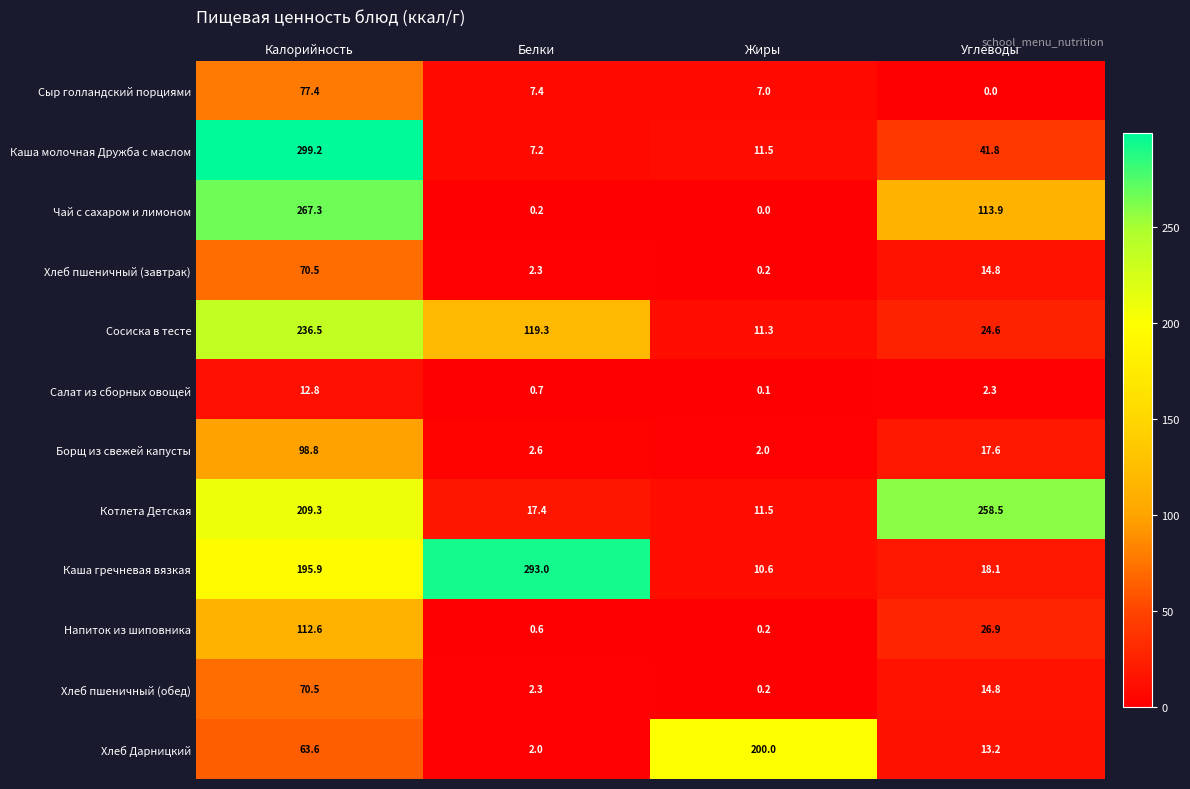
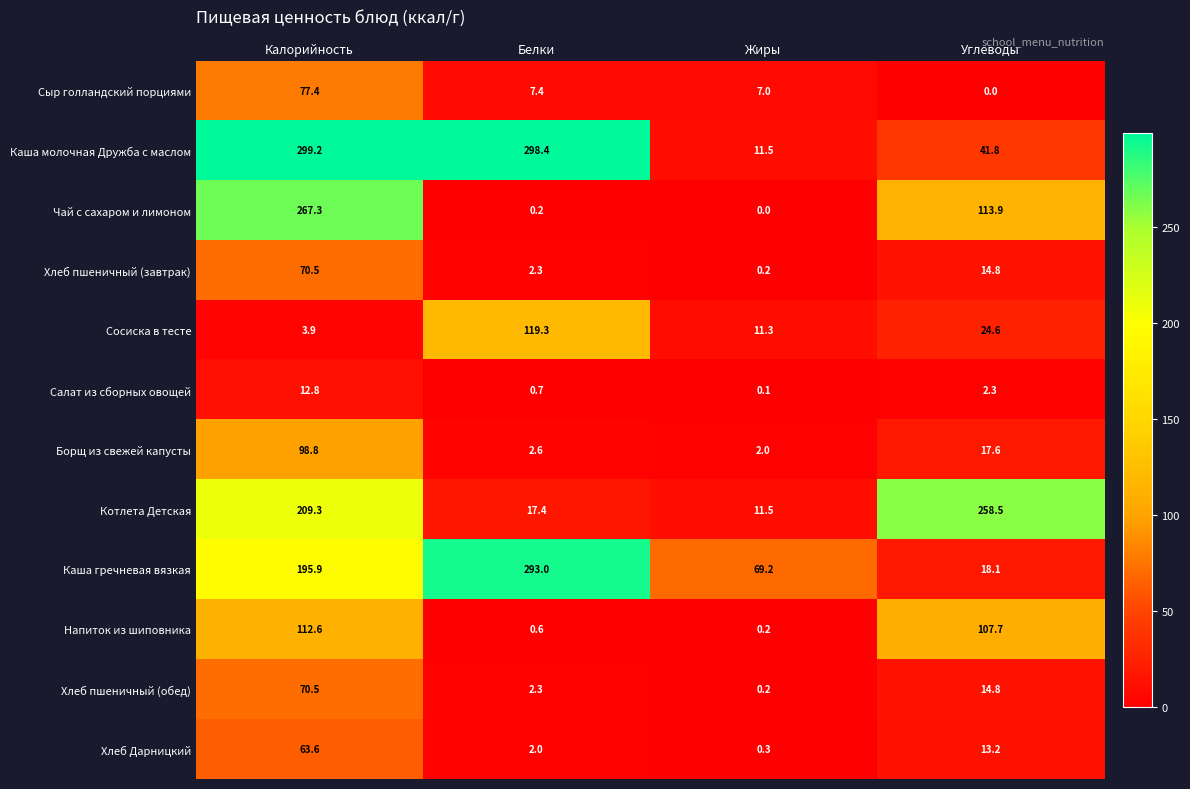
Каша молочная Дружба с маслом, Белки: 7.2 -> 298.4
Сосиска в тесте, Калорийность: 236.5 -> 3.9
Каша гречневая вязкая, Жиры: 10.6 -> 69.2
Напиток из шиповника, Углеводы: 26.9 -> 107.7
Хлеб Дарницкий, Жиры: 200.0 -> 0.3
